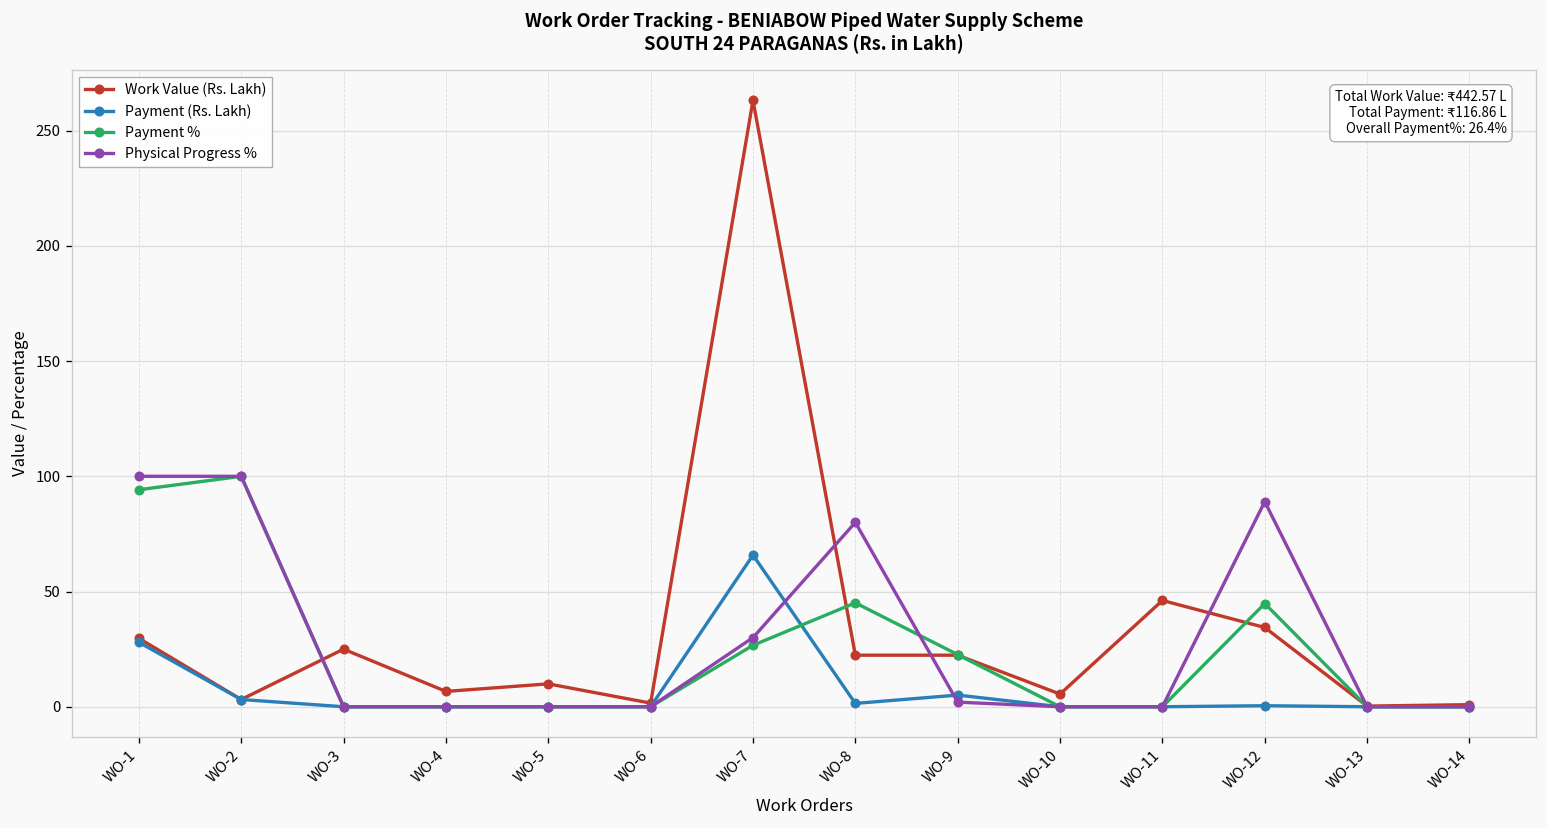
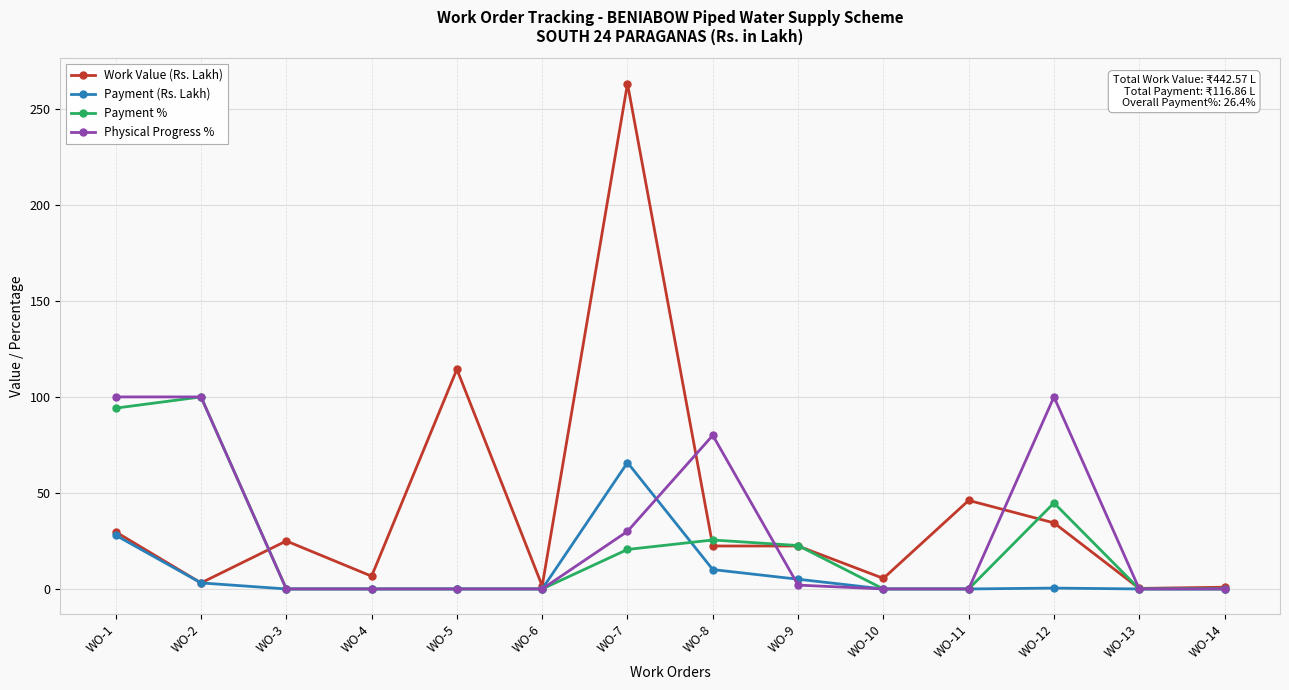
Work Value (Rs. Lakh), WO-5: 10 -> 114
Payment %, WO-7: 27 -> 21
Payment (Rs. Lakh), WO-8: 1 -> 10
Payment %, WO-8: 45 -> 26
Physical Progress %, WO-12: 89 -> 100
